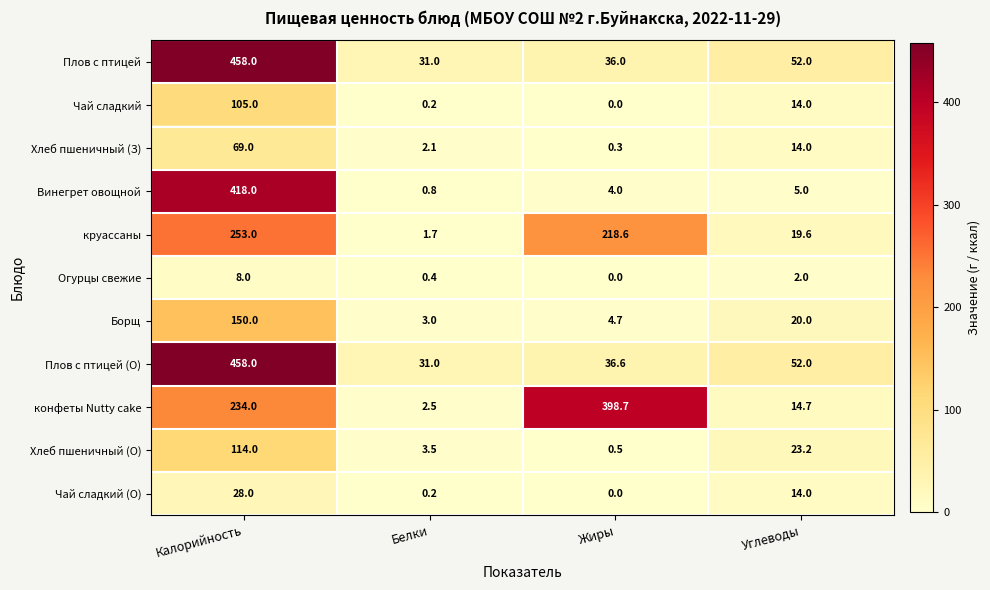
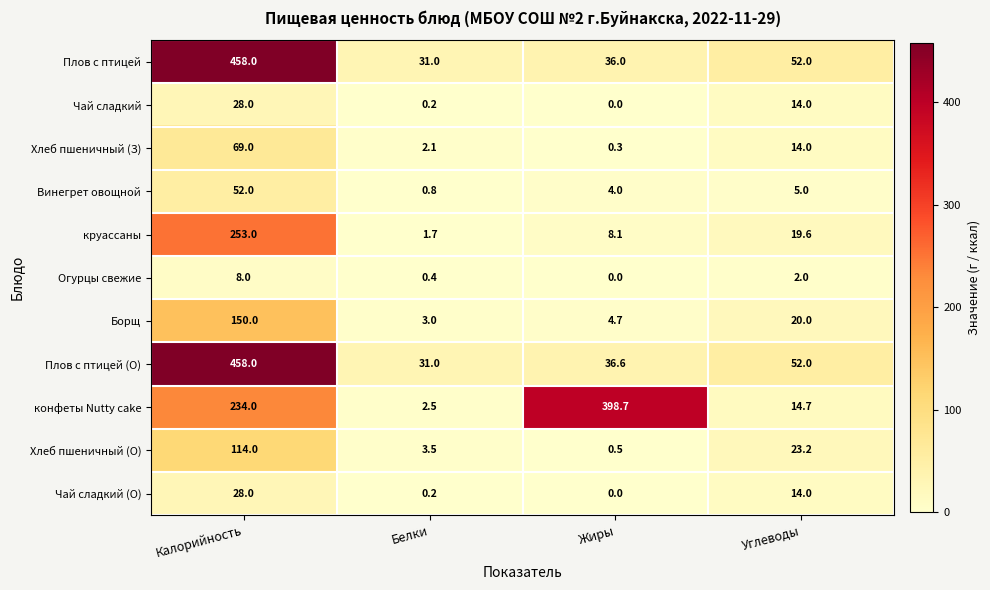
Чай сладкий, Калорийность: 105.0 -> 28.0
Винегрет овощной, Калорийность: 418.0 -> 52.0
круассаны, Жиры: 218.6 -> 8.1
